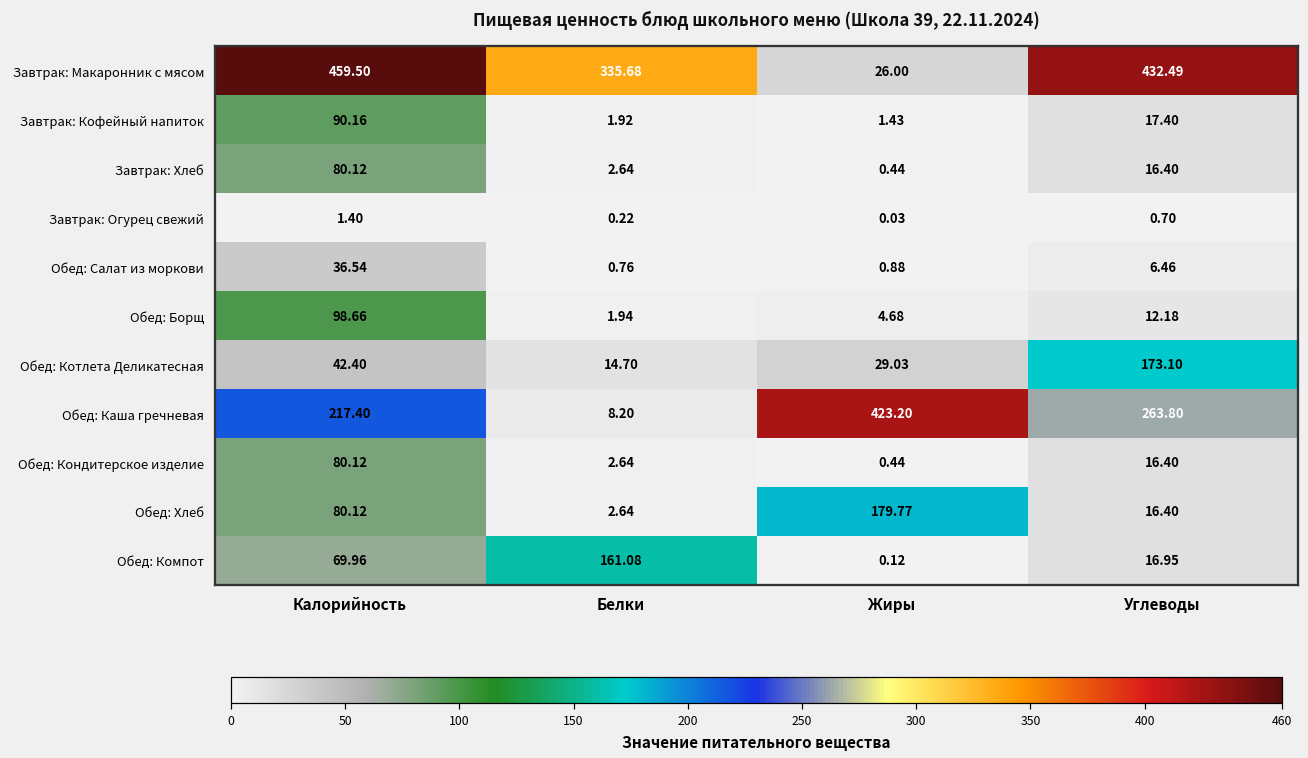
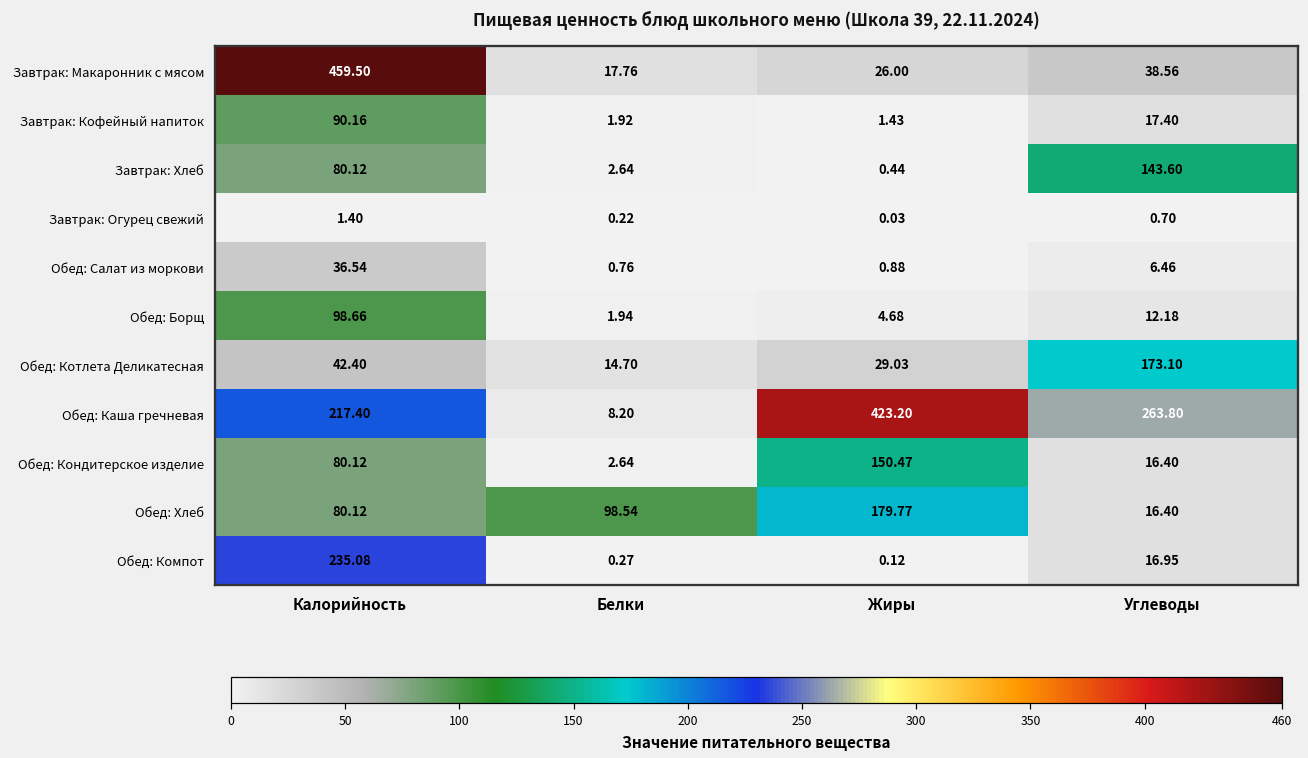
Завтрак: Макаронник с мясом, Белки: 335.68 -> 17.76
Завтрак: Макаронник с мясом, Углеводы: 432.49 -> 38.56
Завтрак: Хлеб, Углеводы: 16.40 -> 143.60
Обед: Кондитерское изделие, Жиры: 0.44 -> 150.47
Обед: Хлеб, Белки: 2.64 -> 98.54
Обед: Компот, Калорийность: 69.96 -> 235.08
Обед: Компот, Белки: 161.08 -> 0.27
